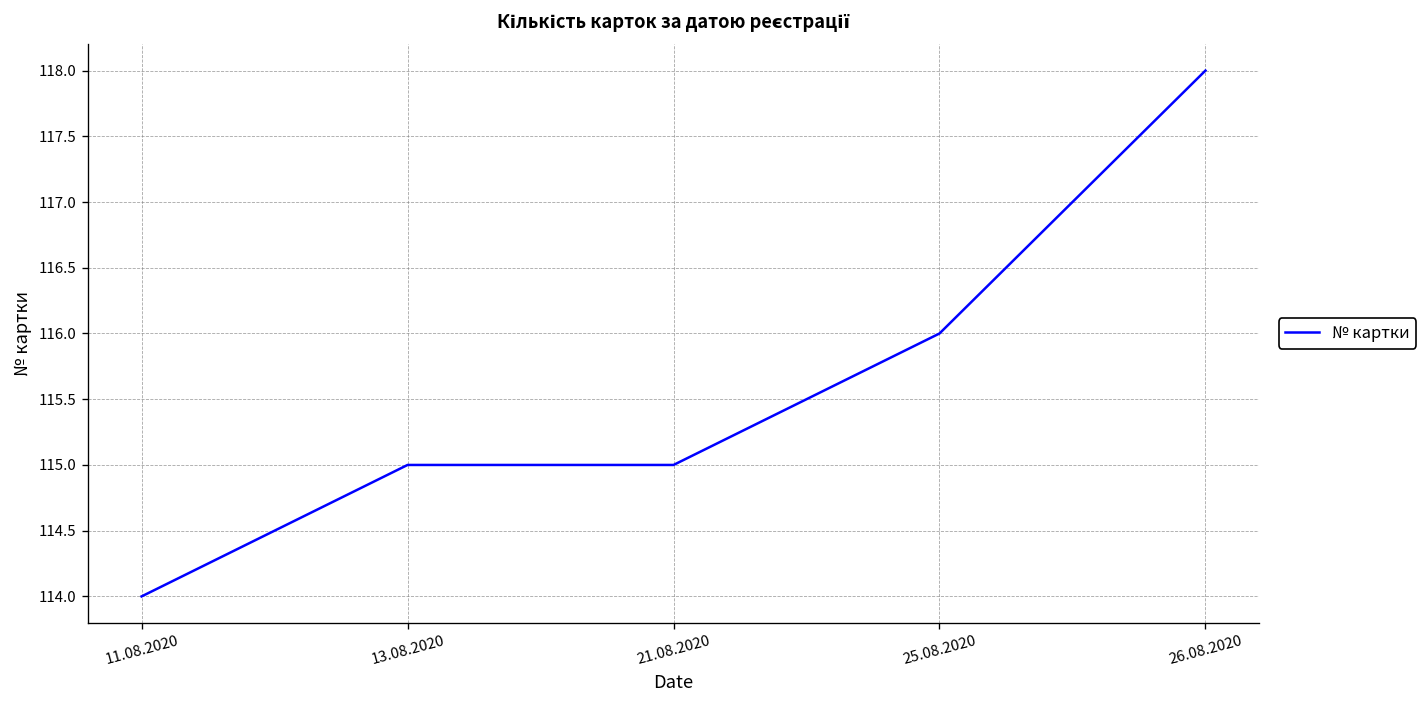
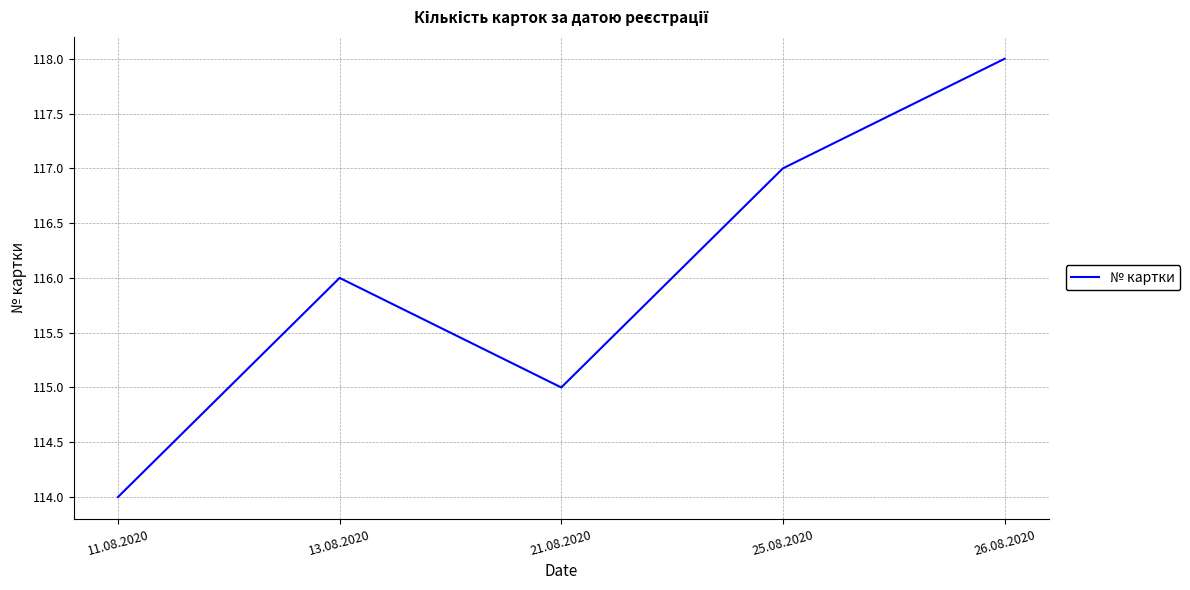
13.08.2020: 115 -> 116
25.08.2020: 116 -> 117
